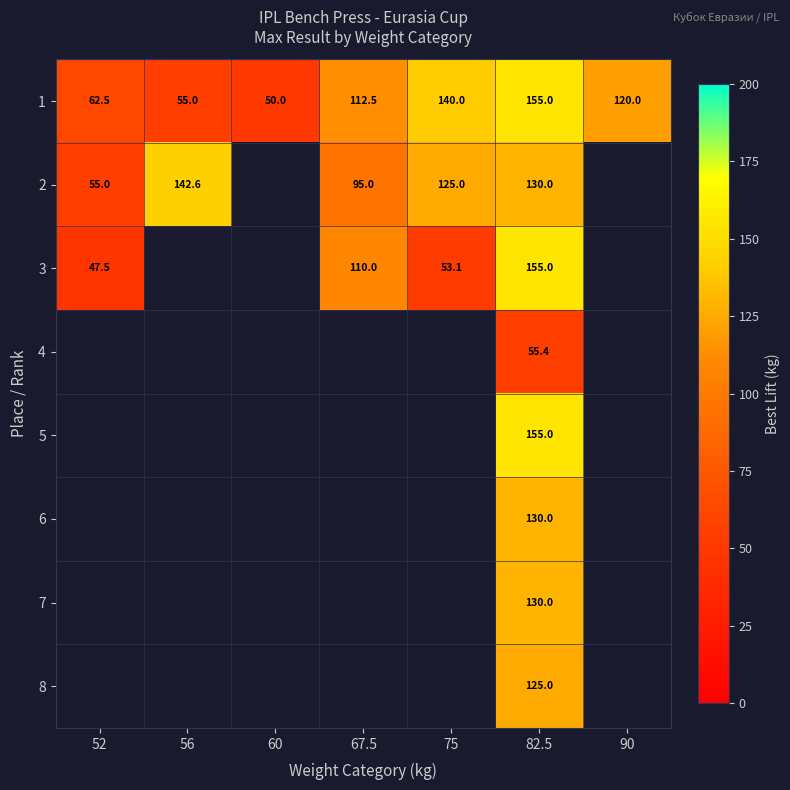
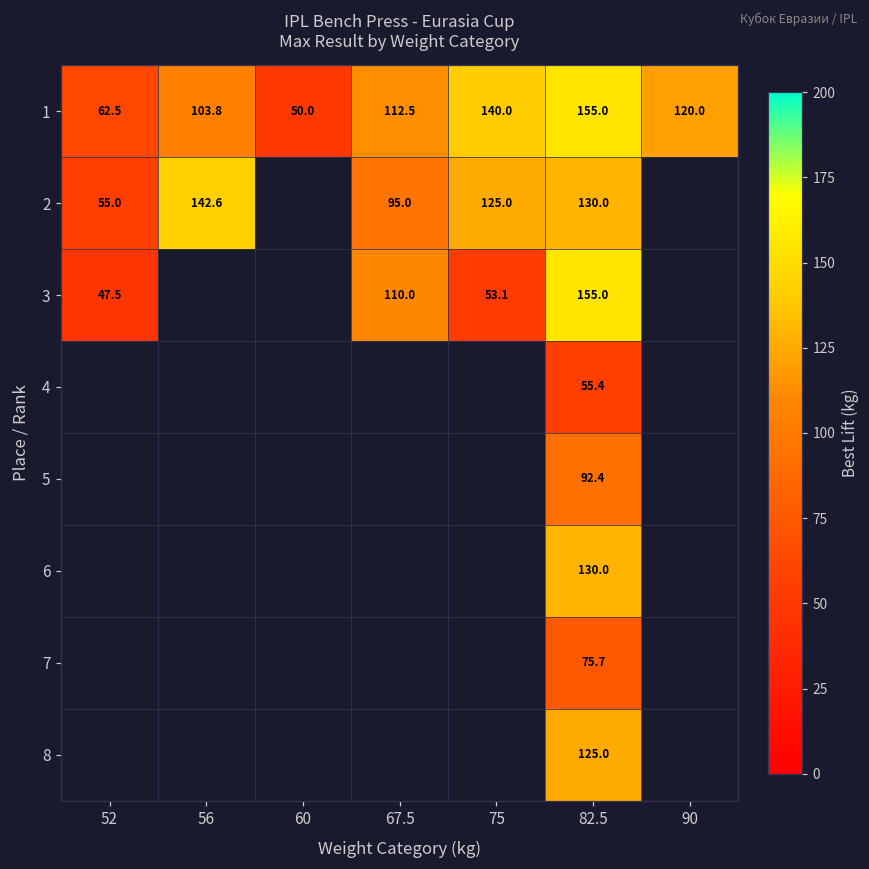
1, 56: 55.0 -> 103.8
5, 82.5: 155.0 -> 92.4
7, 82.5: 130.0 -> 75.7
